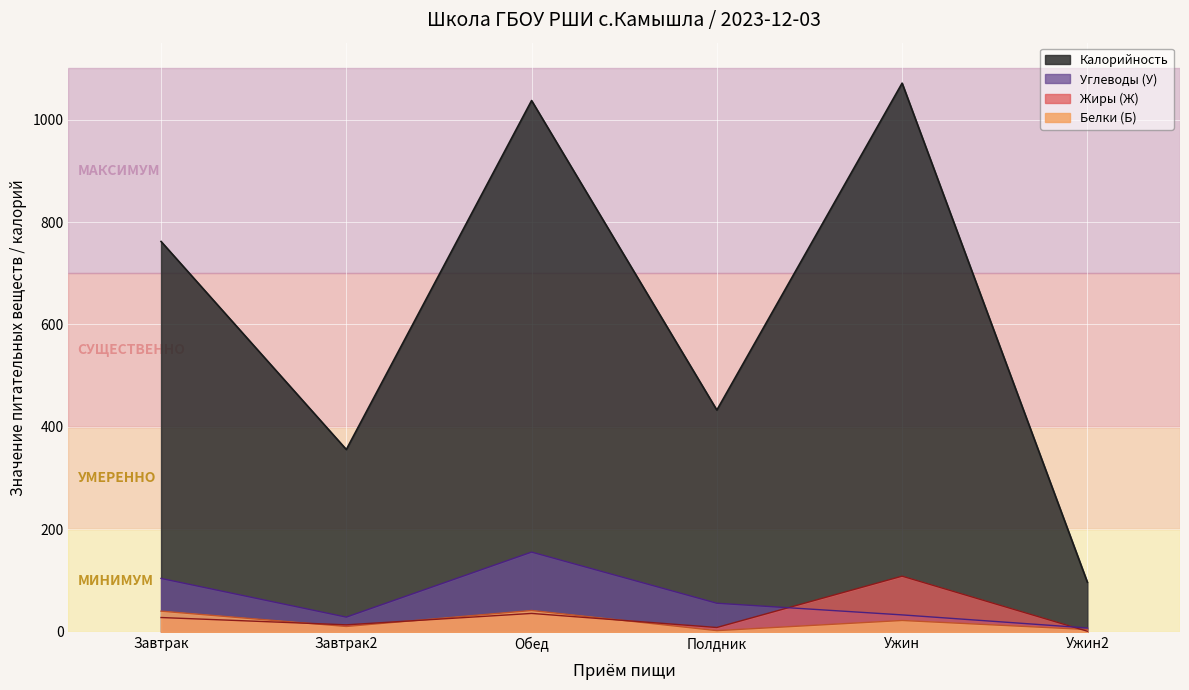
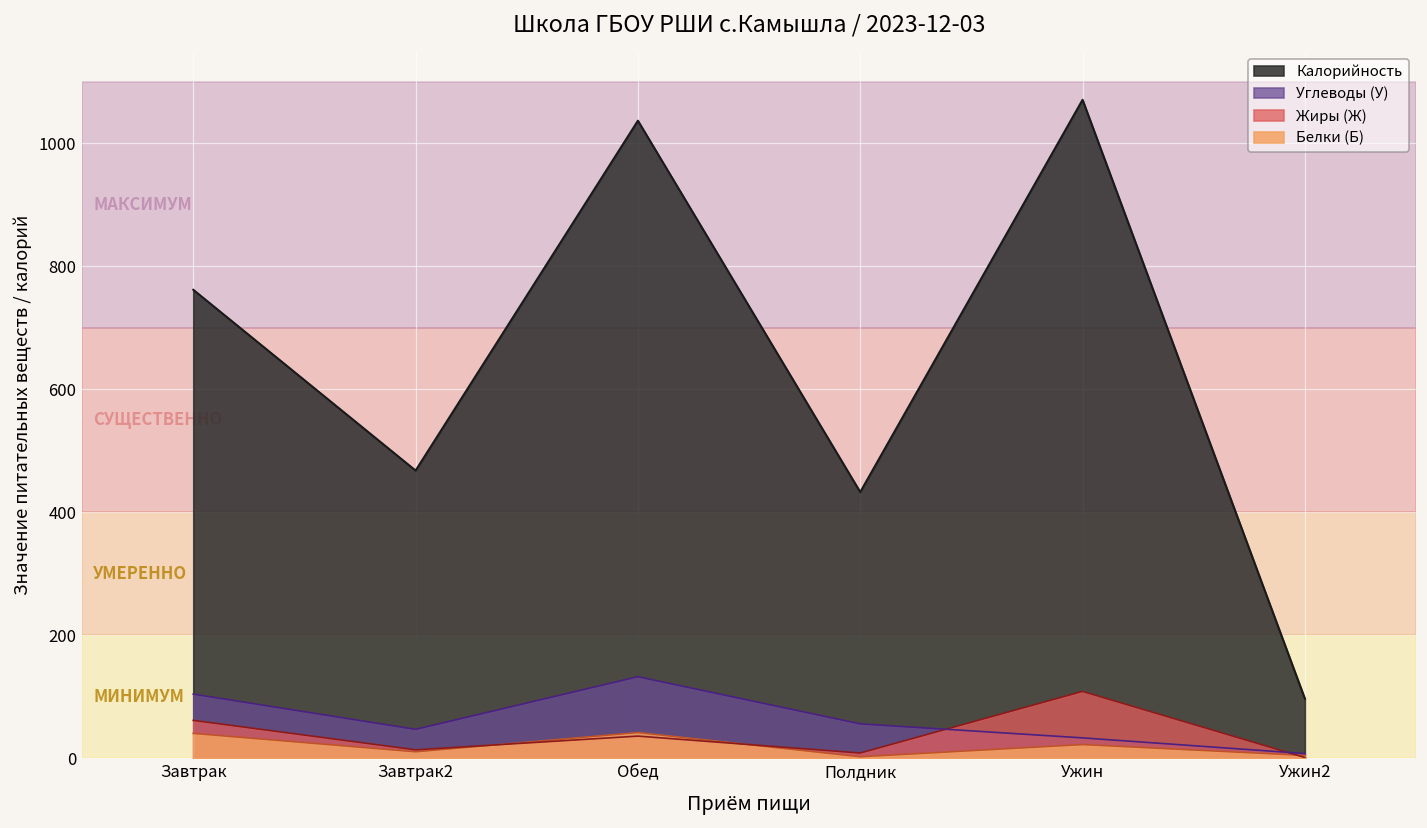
Жиры (Ж), Завтрак: 30 -> 60
Калорийность, Завтрак2: 360 -> 470
Углеводы (У), Завтрак2: 30 -> 50
Углеводы (У), Обед: 160 -> 130
